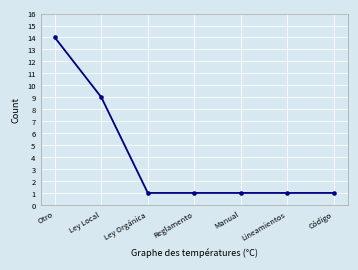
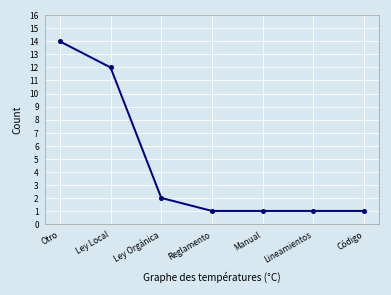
Ley Local: 9 -> 12
Ley Orgánica: 1 -> 2
